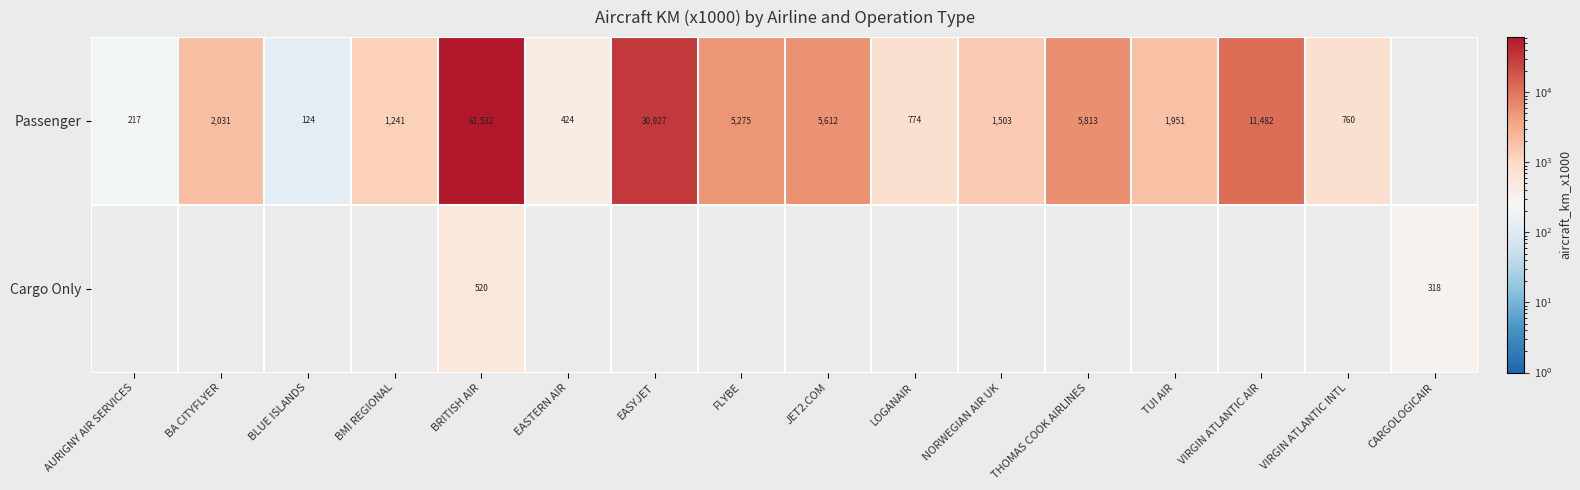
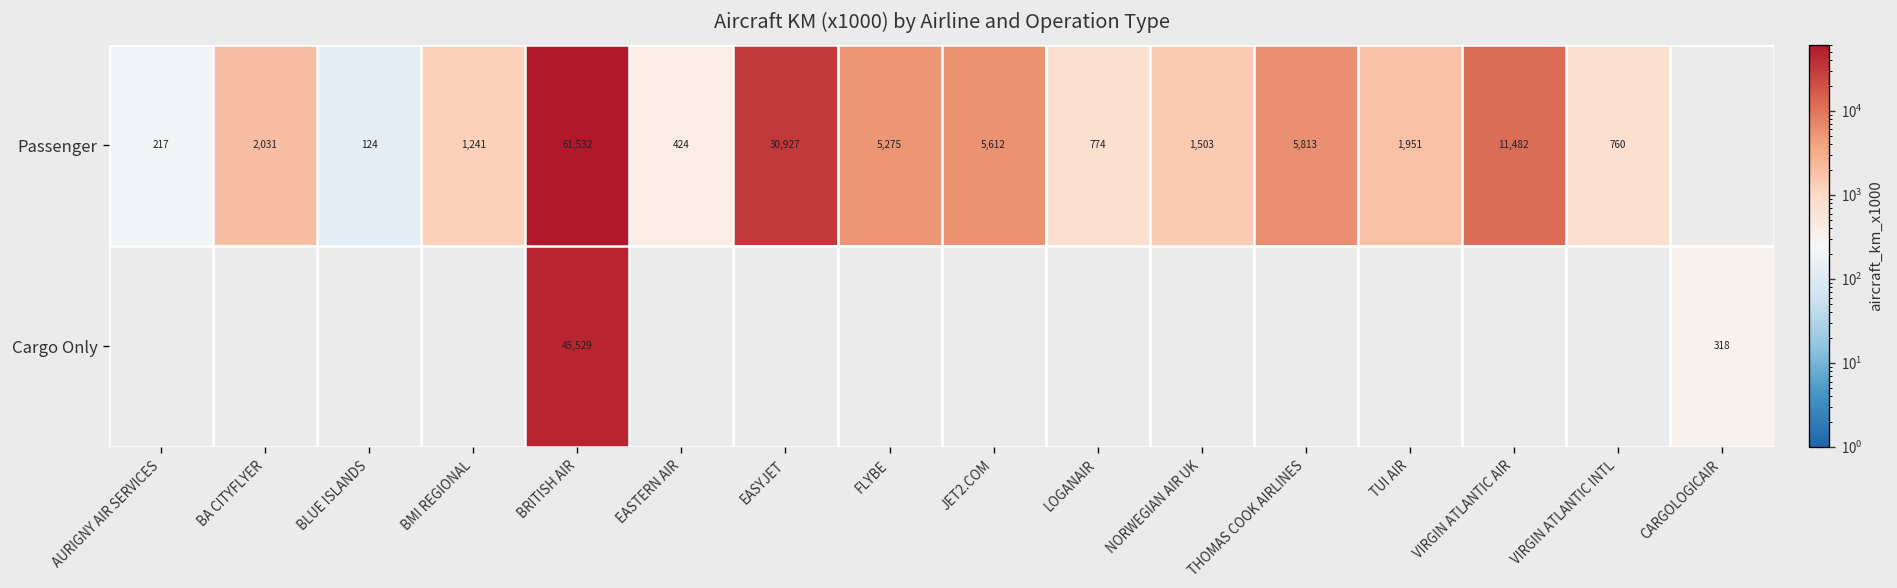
Cargo Only, BRITISH AIR: 520 -> 45,529
